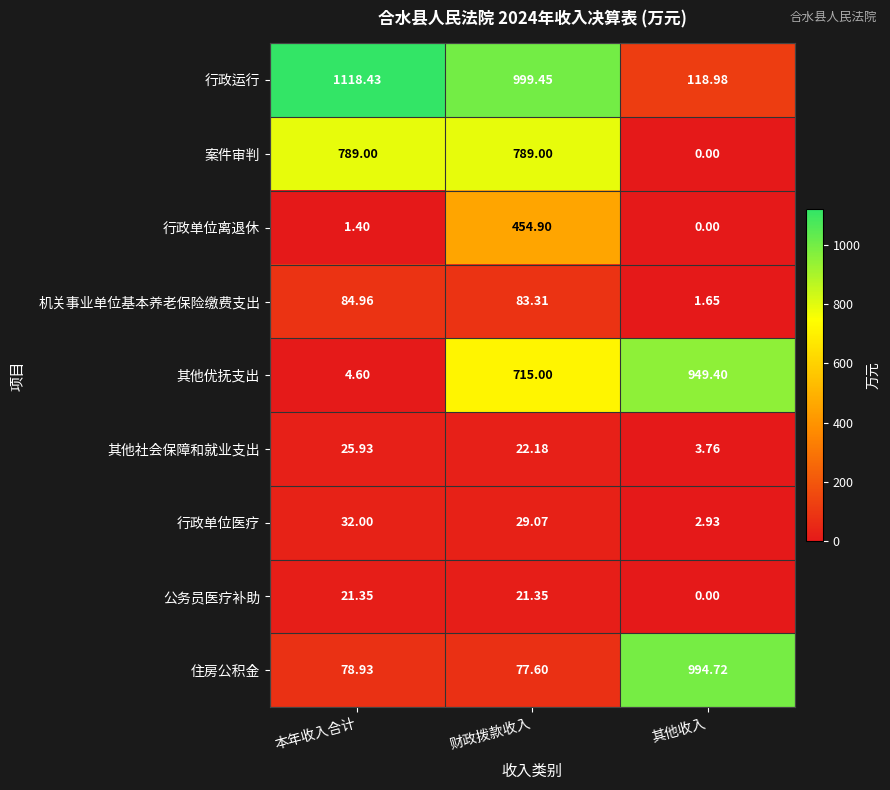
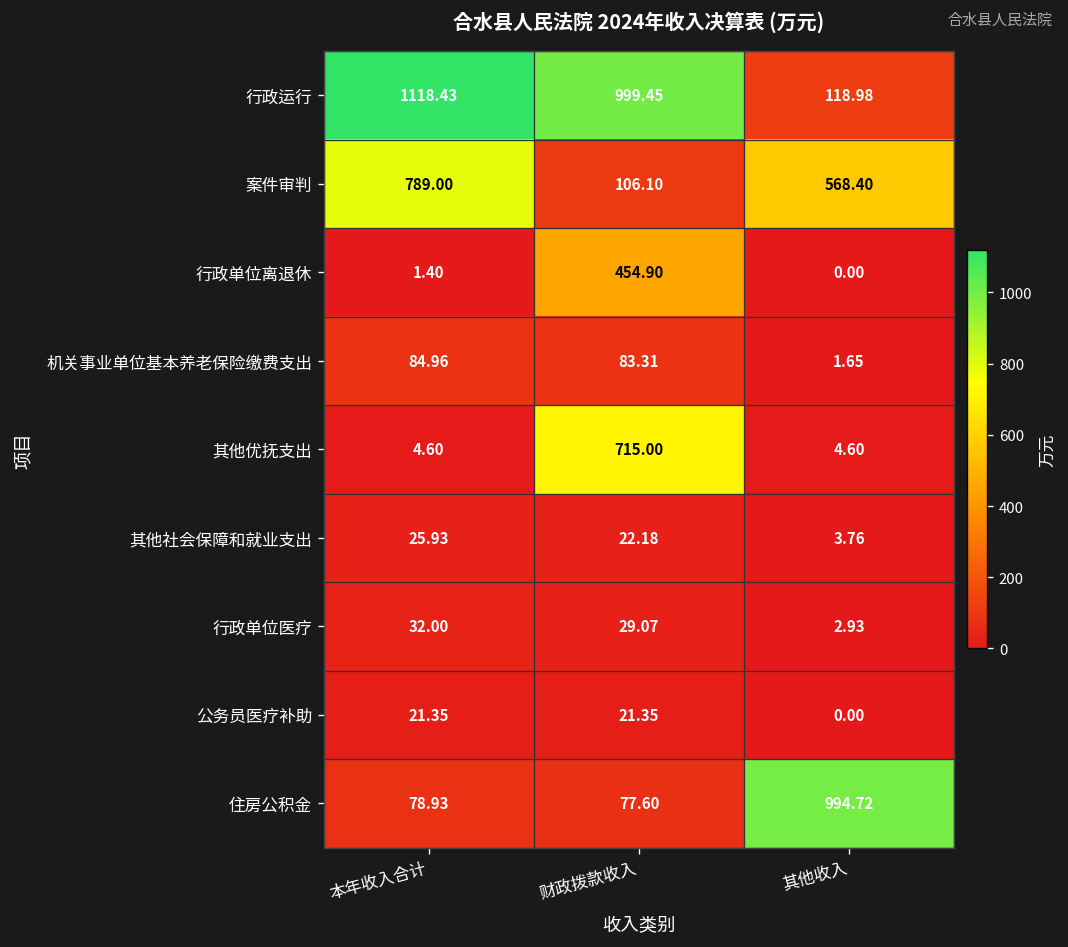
案件审判, 财政拨款收入: 789.00 -> 106.10
案件审判, 其他收入: 0.00 -> 568.40
其他优抚支出, 其他收入: 949.40 -> 4.60
